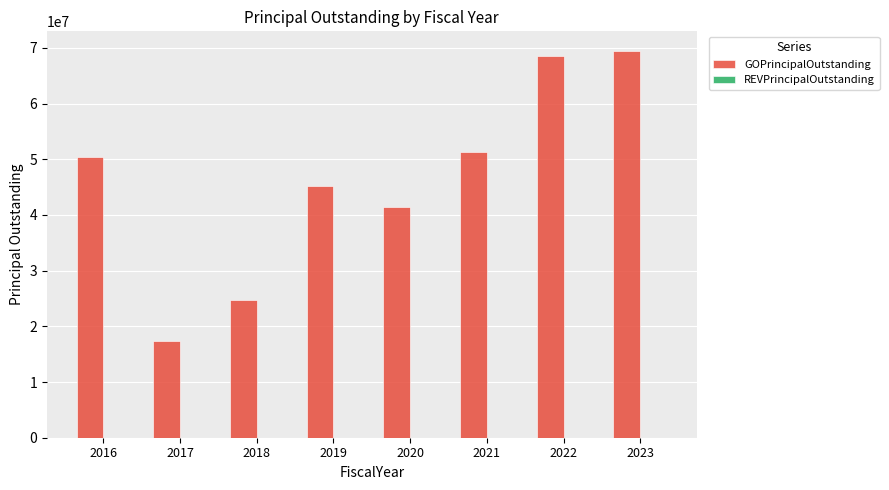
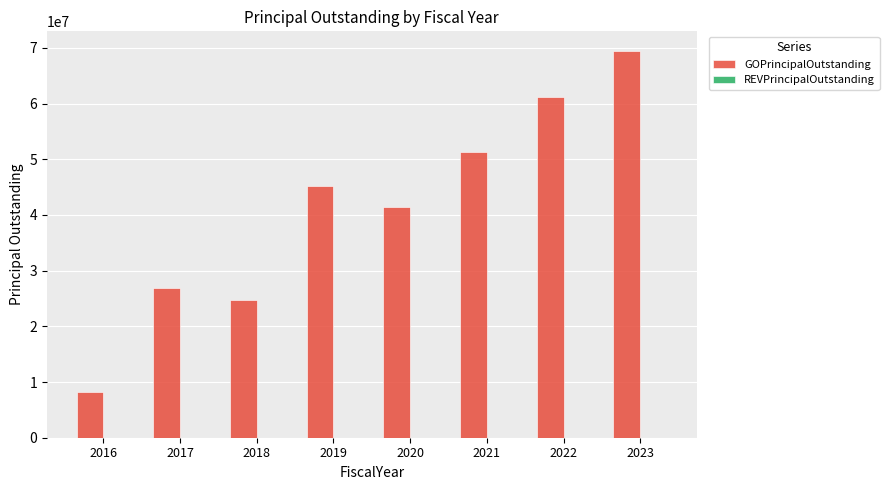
GOPrincipalOutstanding, 2016: 50000000 -> 8000000
GOPrincipalOutstanding, 2017: 17000000 -> 27000000
GOPrincipalOutstanding, 2022: 69000000 -> 61000000
